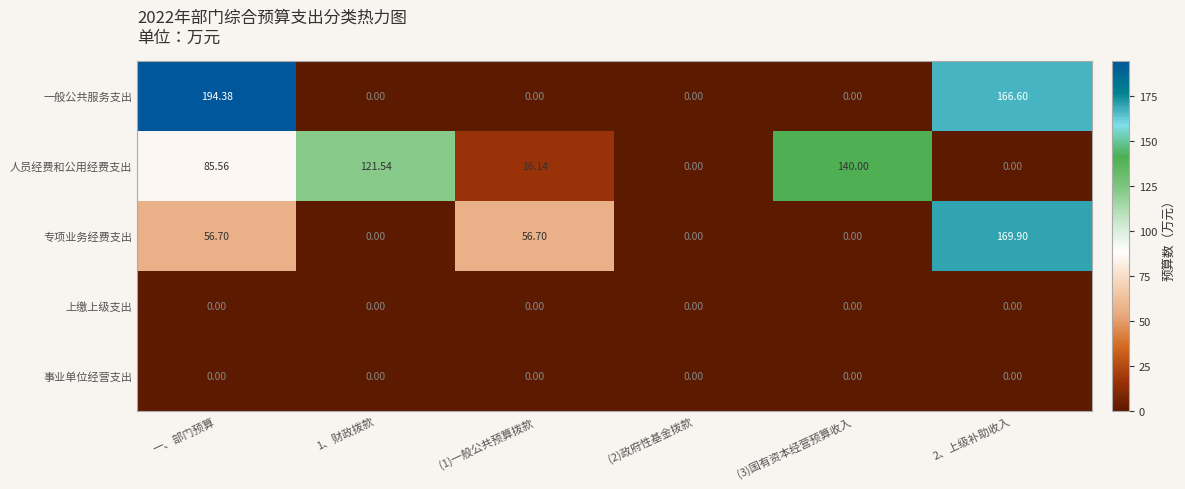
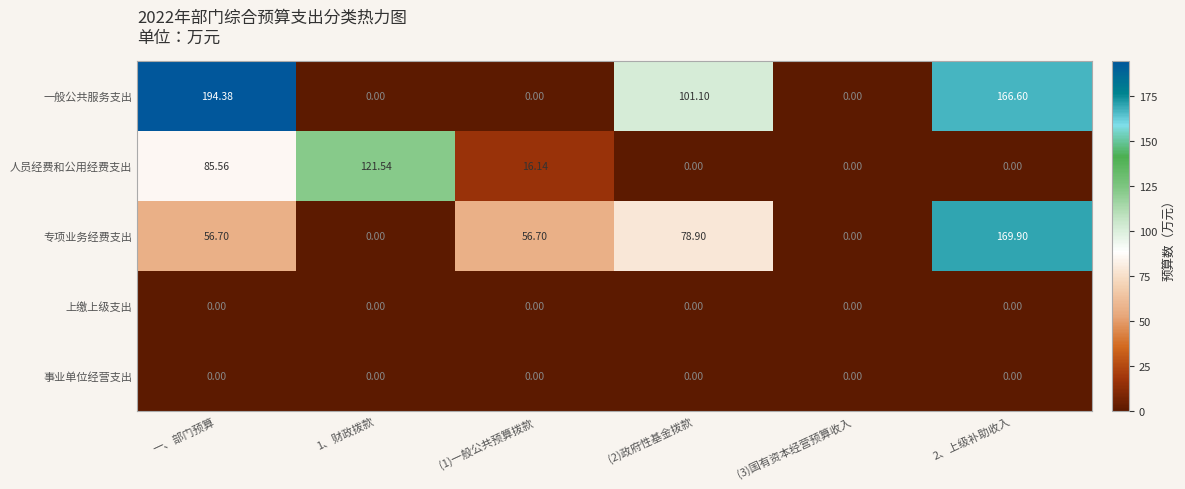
一般公共服务支出, (2)政府性基金拨款: 0.00 -> 101.10
人员经费和公用经费支出, (3)国有资本经营预算收入: 140.00 -> 0.00
专项业务经费支出, (2)政府性基金拨款: 0.00 -> 78.90
